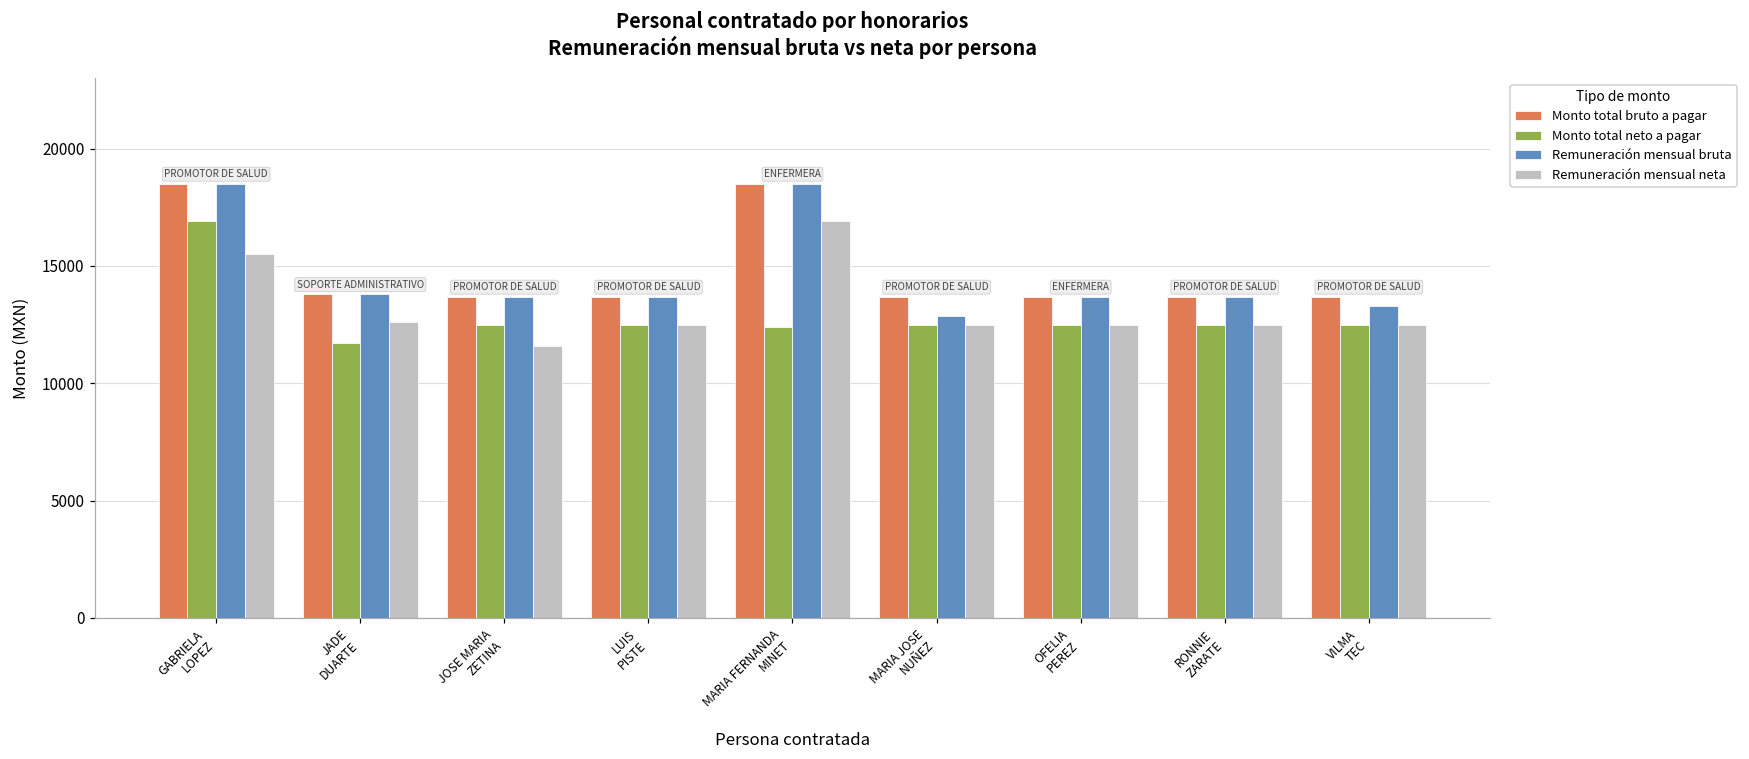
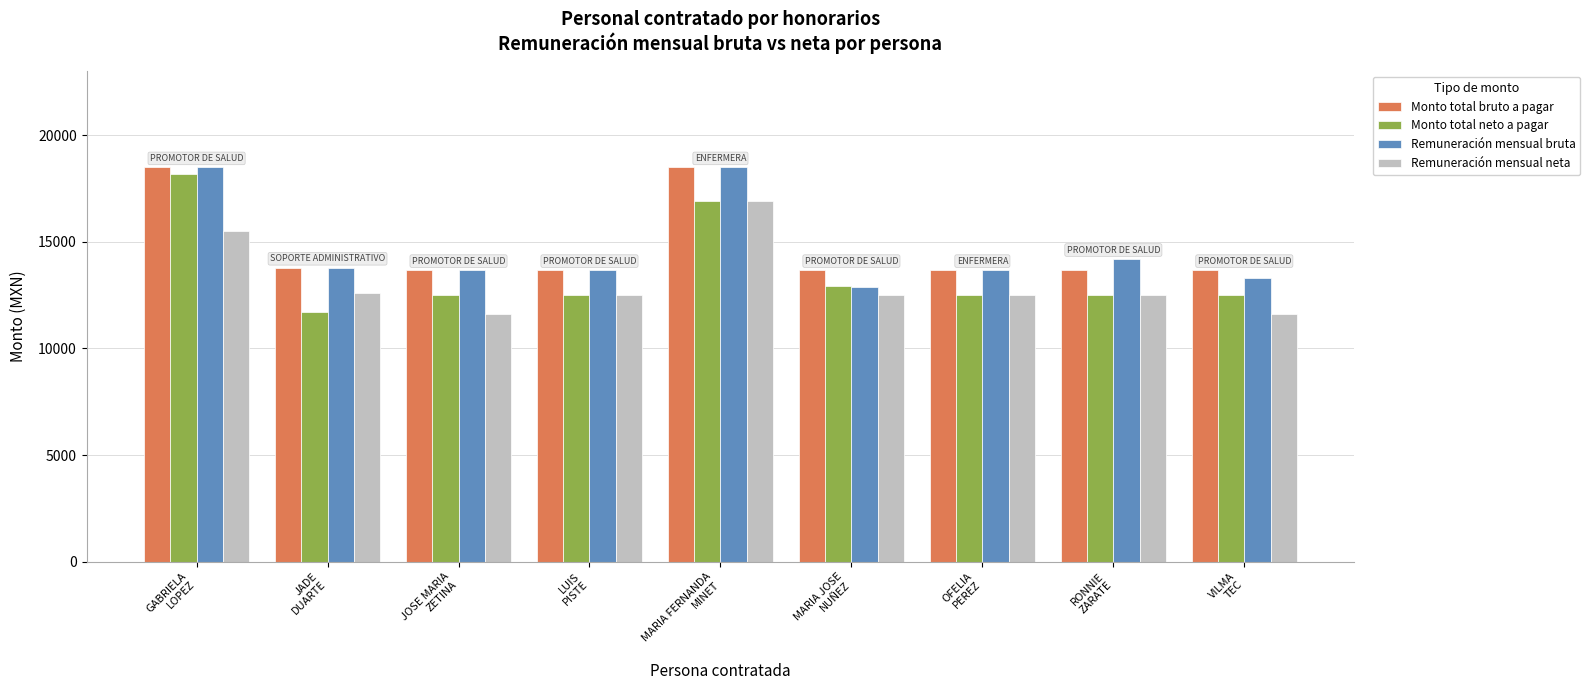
Monto total neto a pagar, GABRIELA LOPEZ: 16900 -> 18200
Monto total neto a pagar, MARIA FERNANDA MINET: 12400 -> 16900
Monto total neto a pagar, MARIA JOSE NUÑEZ: 12500 -> 12900
Remuneración mensual bruta, RONNIE ZARATE: 13700 -> 14200
Remuneración mensual neta, VILMA TEC: 12500 -> 11600
